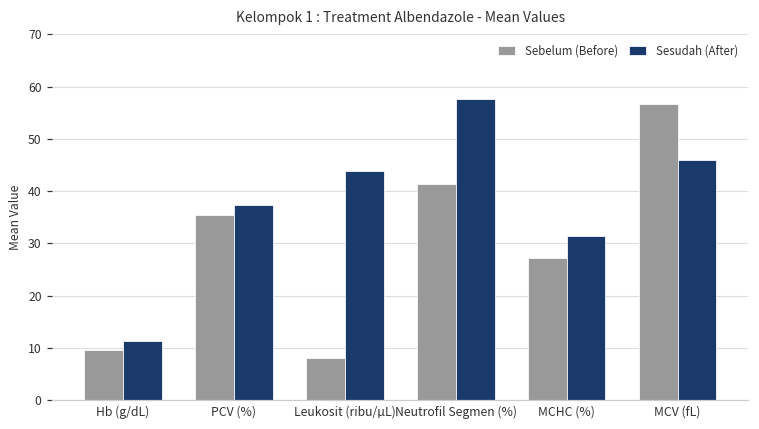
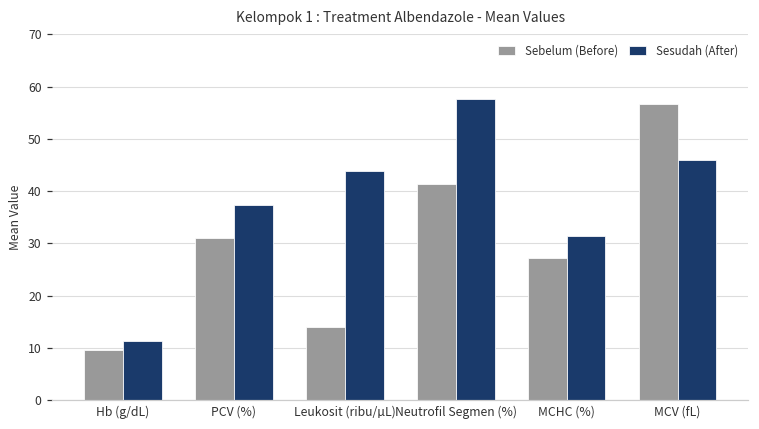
Sebelum (Before), PCV (%): 35 -> 31
Sebelum (Before), Leukosit (ribu/µL): 8 -> 14
